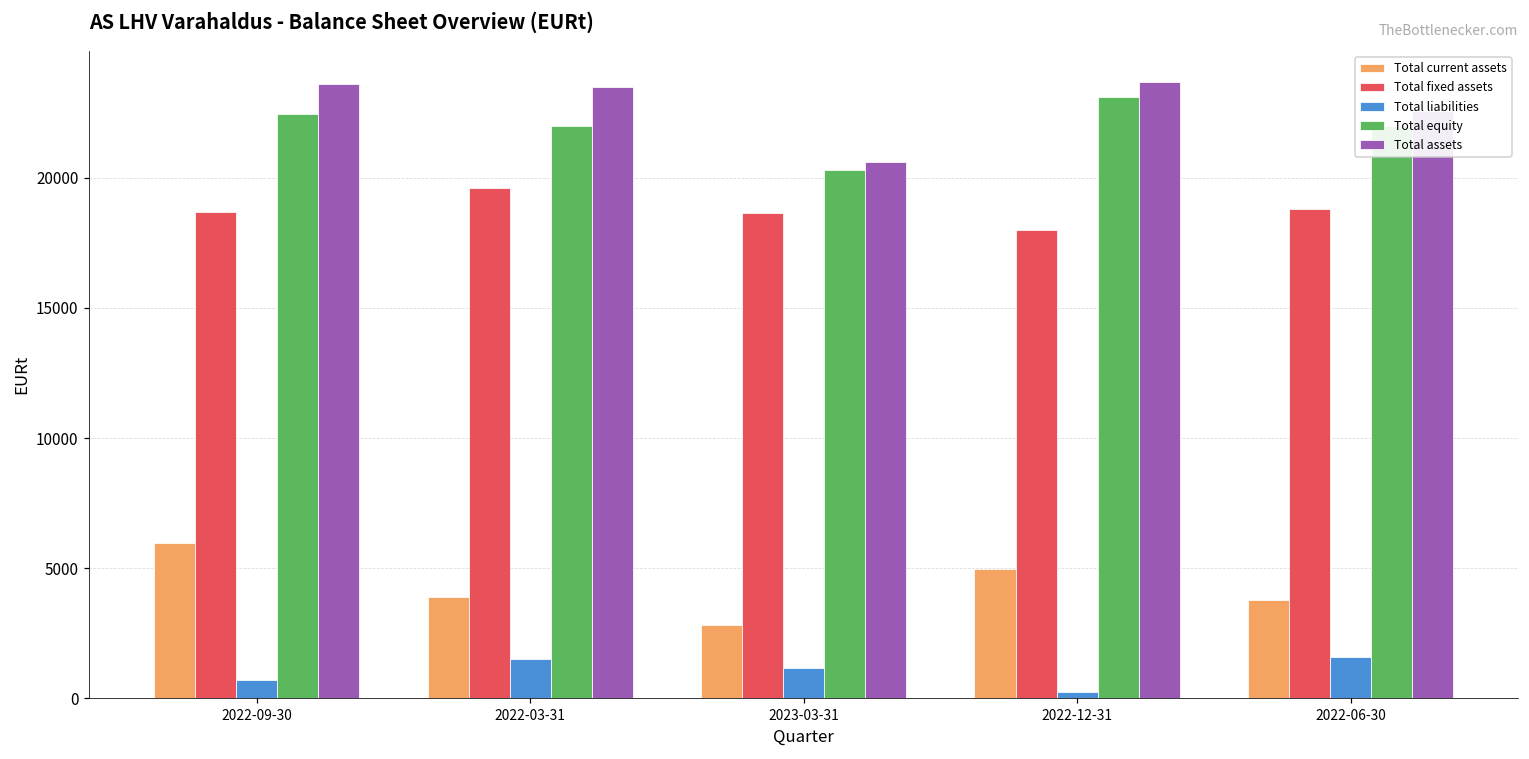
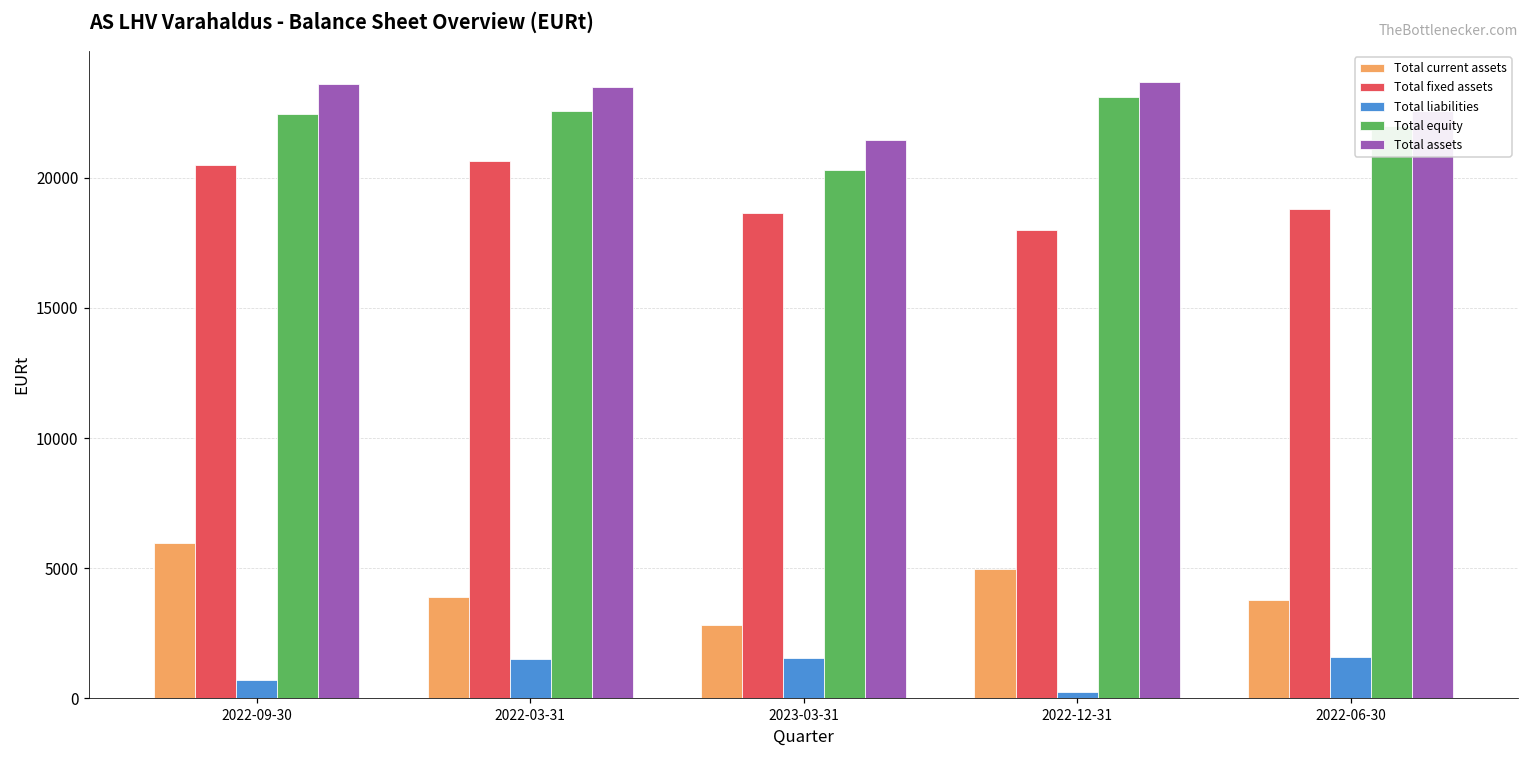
Total fixed assets, 2022-09-30: 18700 -> 20500
Total fixed assets, 2022-03-31: 19600 -> 20600
Total equity, 2022-03-31: 22000 -> 22600
Total liabilities, 2023-03-31: 1200 -> 1500
Total assets, 2023-03-31: 20600 -> 21500
